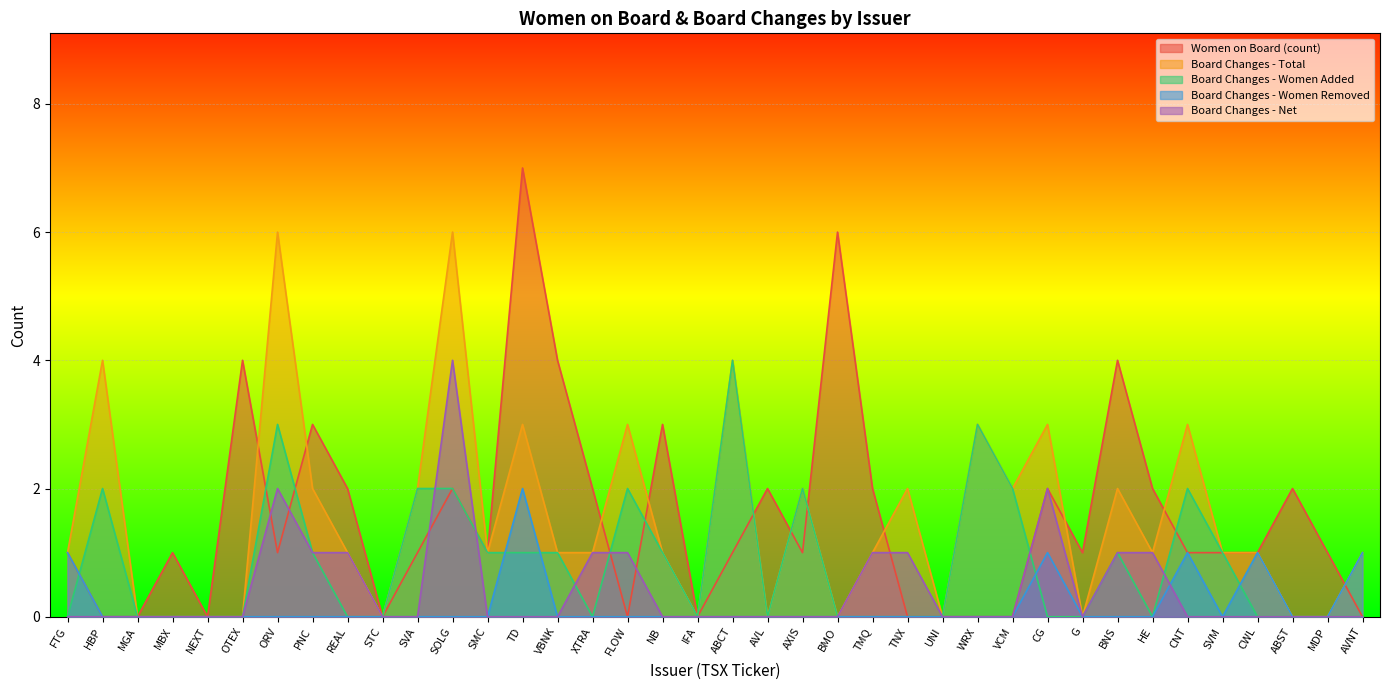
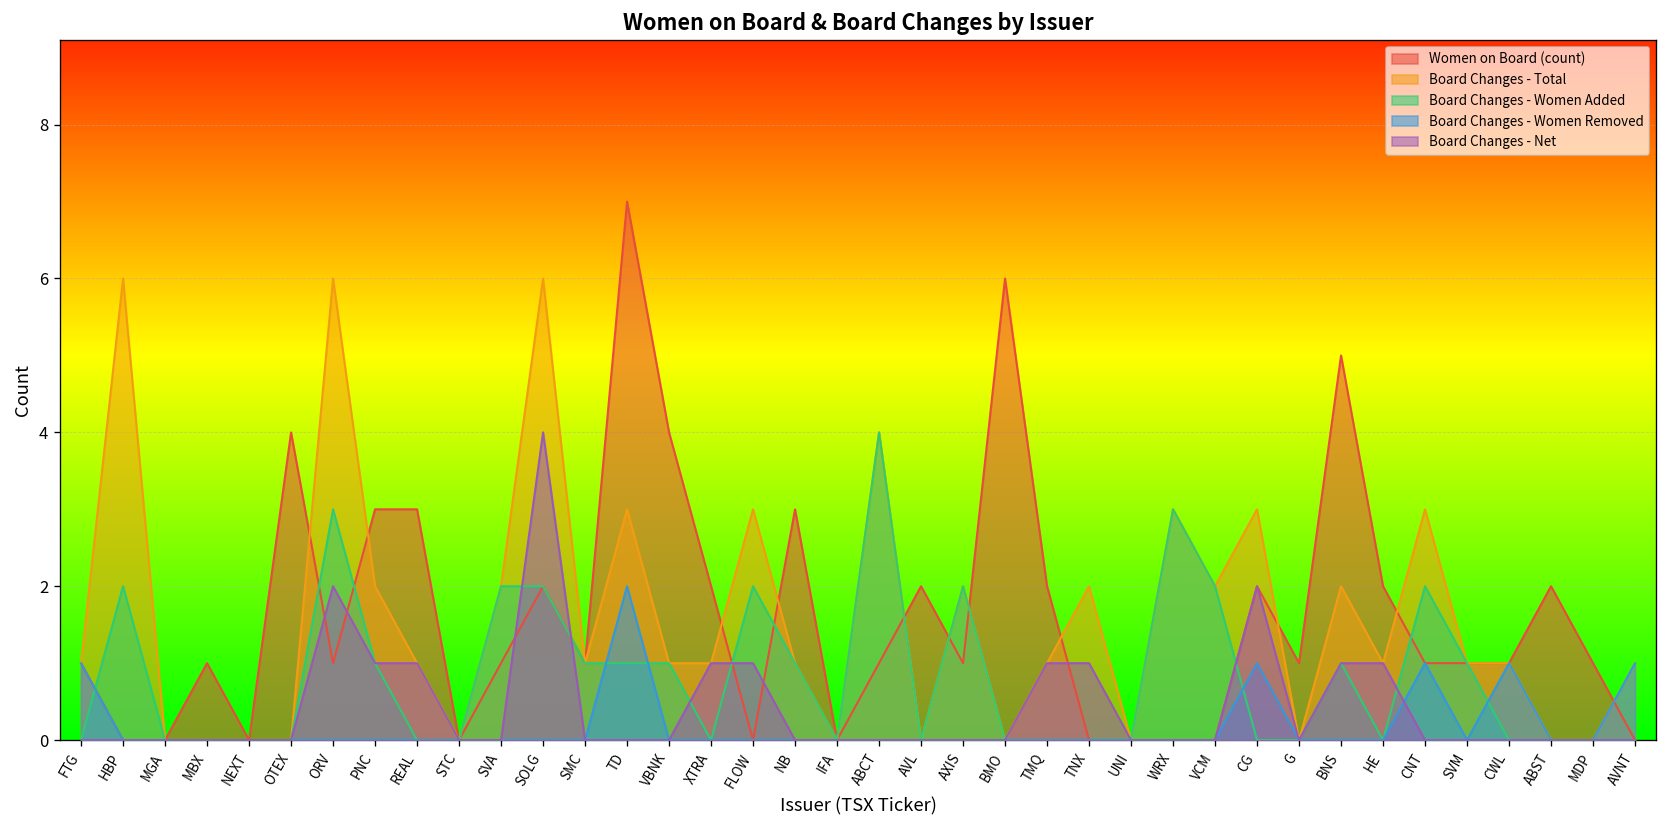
Board Changes - Total, HBP: 4 -> 6
Women on Board (count), REAL: 2 -> 3
Women on Board (count), BNS: 4 -> 5
